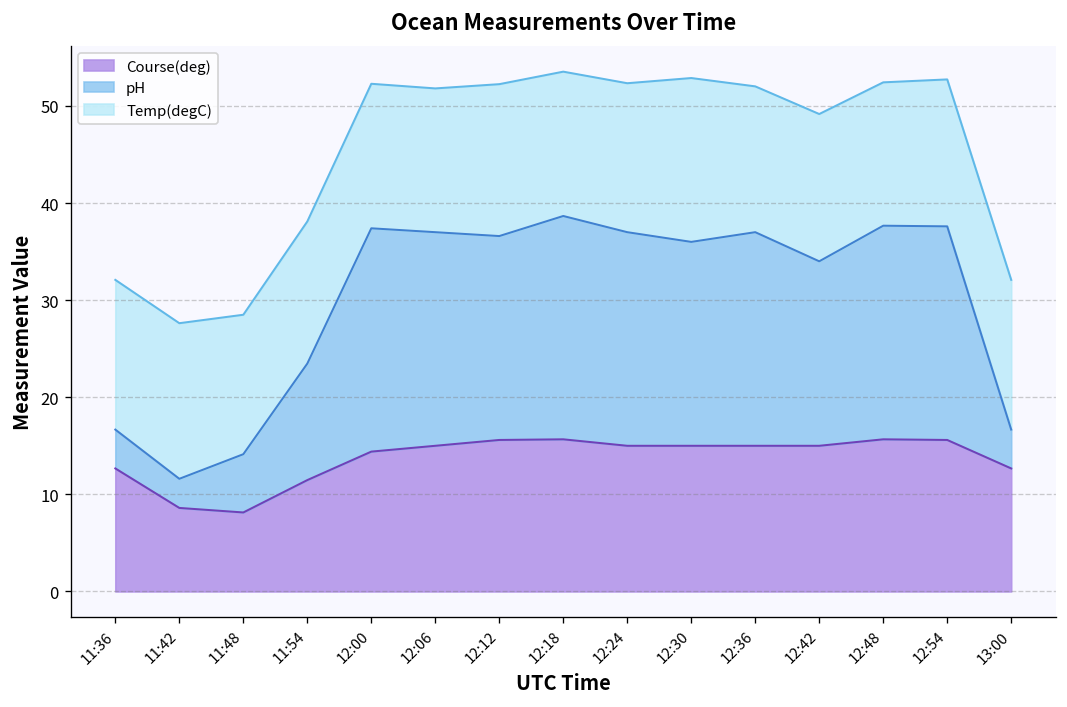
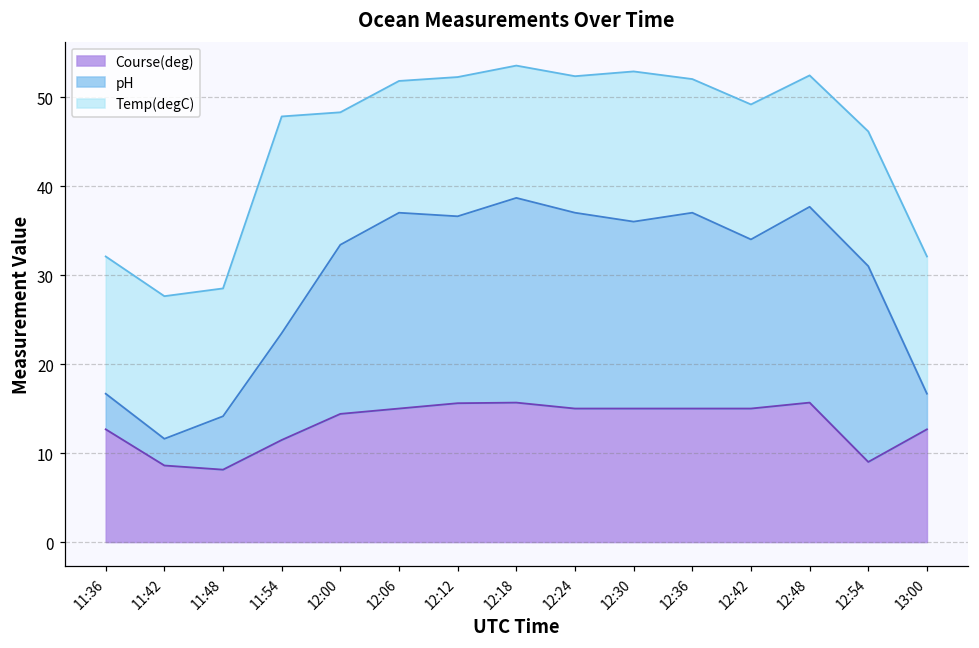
Temp(degC), 11:54: 15 -> 24
pH, 12:00: 23 -> 19
Course(deg), 12:54: 16 -> 9
